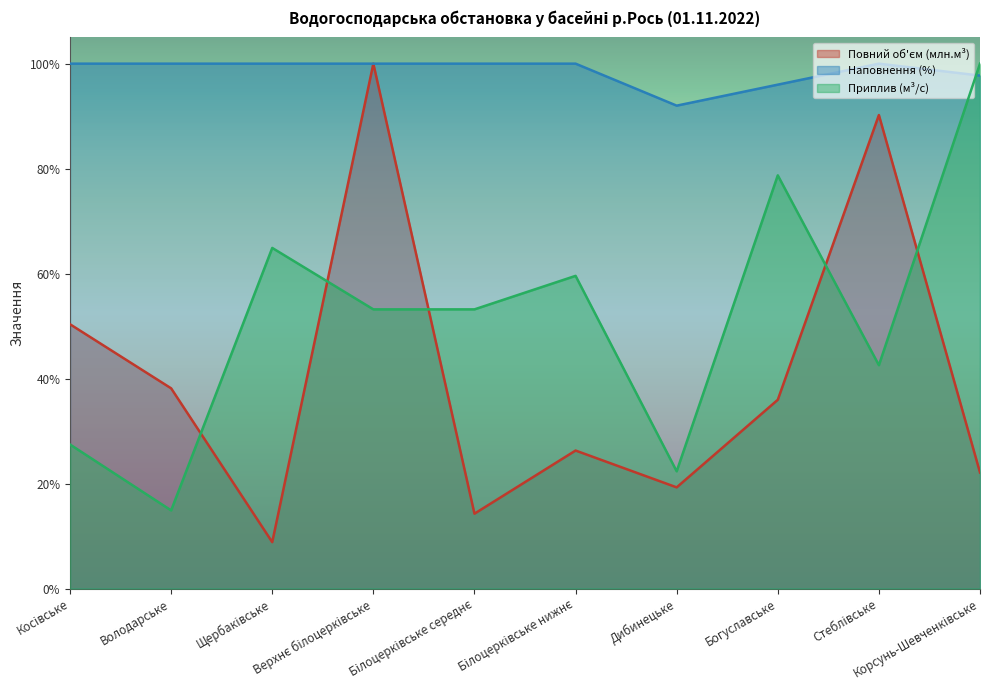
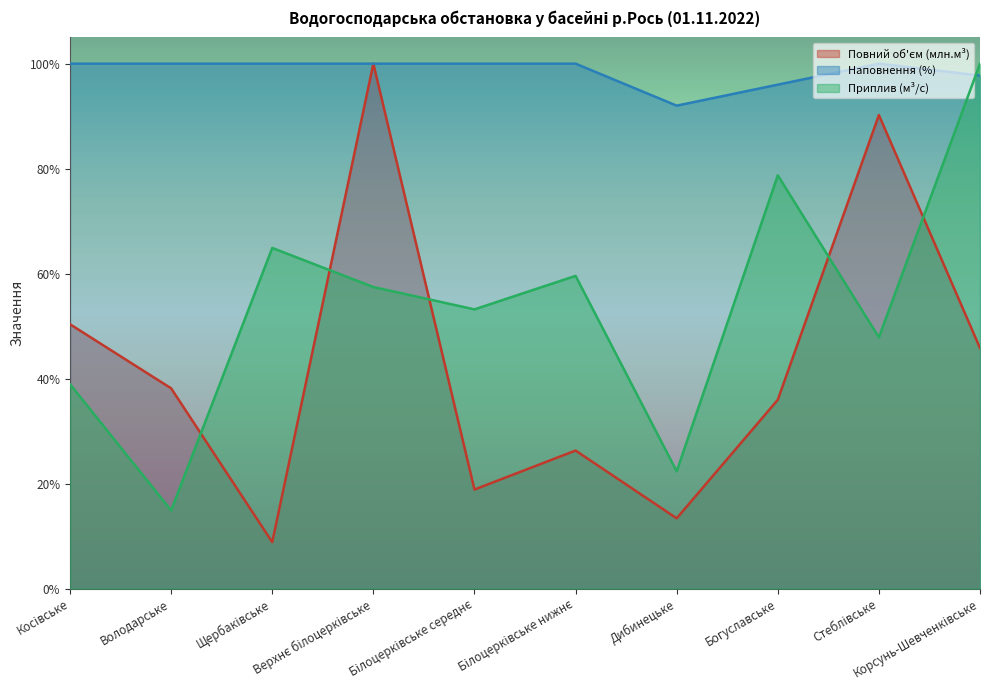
Приплив (м³/с), Косівське: 27% -> 39%
Приплив (м³/с), Верхнє білоцерківське: 53% -> 57%
Повний об'єм (млн.м³), Білоцерківське середнє: 14% -> 19%
Повний об'єм (млн.м³), Дибинецьке: 19% -> 13%
Приплив (м³/с), Стеблівське: 43% -> 48%
Повний об'єм (млн.м³), Корсунь-Шевченківське: 22% -> 46%
